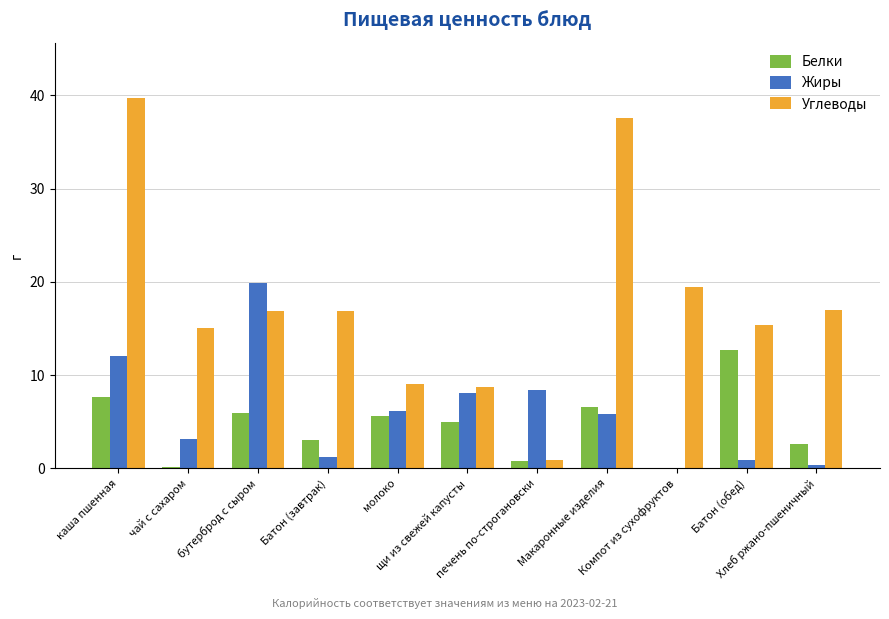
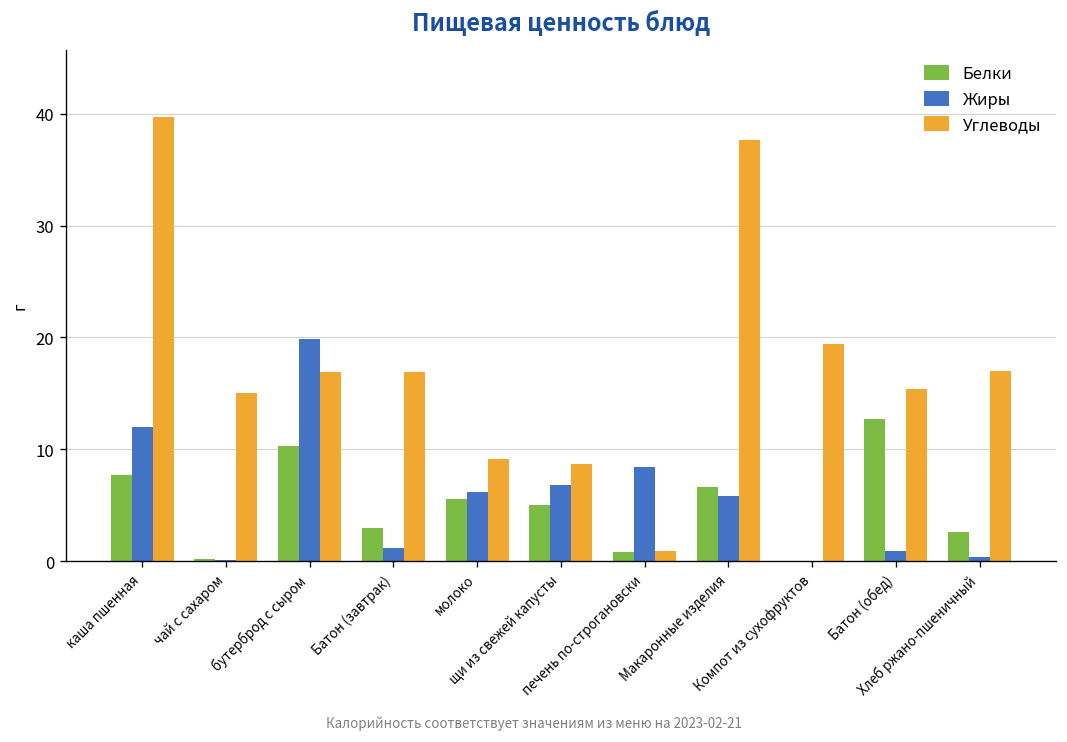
Жиры, чай с сахаром: 3 -> 0
Белки, бутерброд с сыром: 6 -> 10
Жиры, щи из свежей капусты: 8 -> 7
